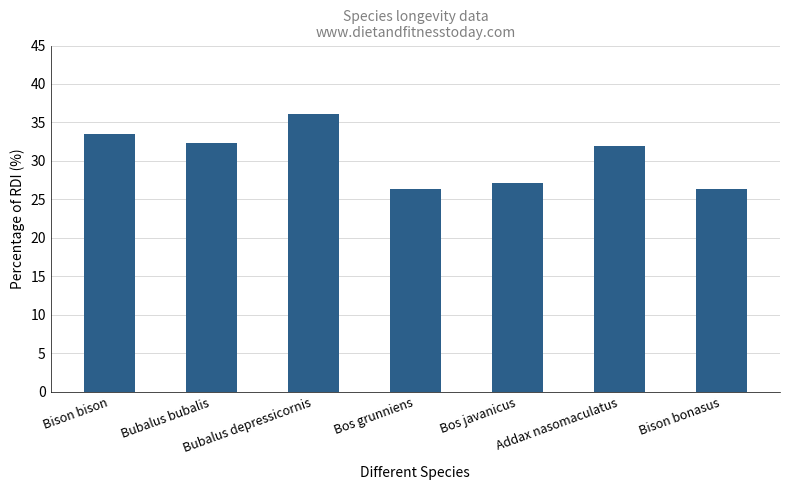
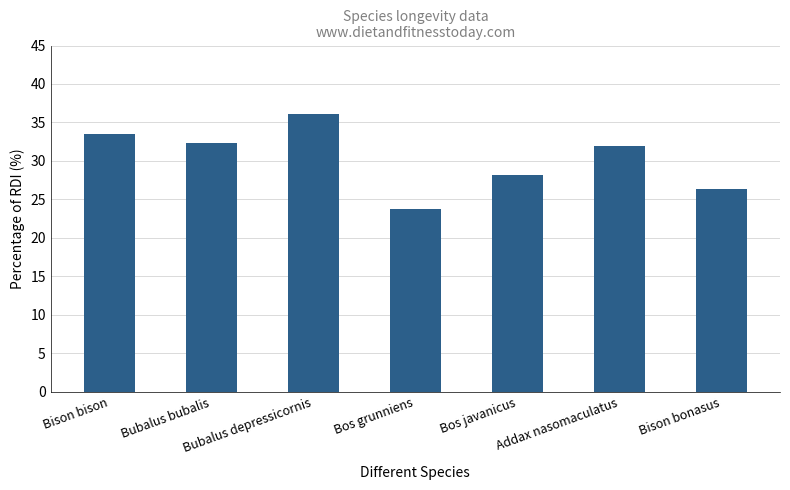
Bos grunniens: 26 -> 24
Bos javanicus: 27 -> 28
